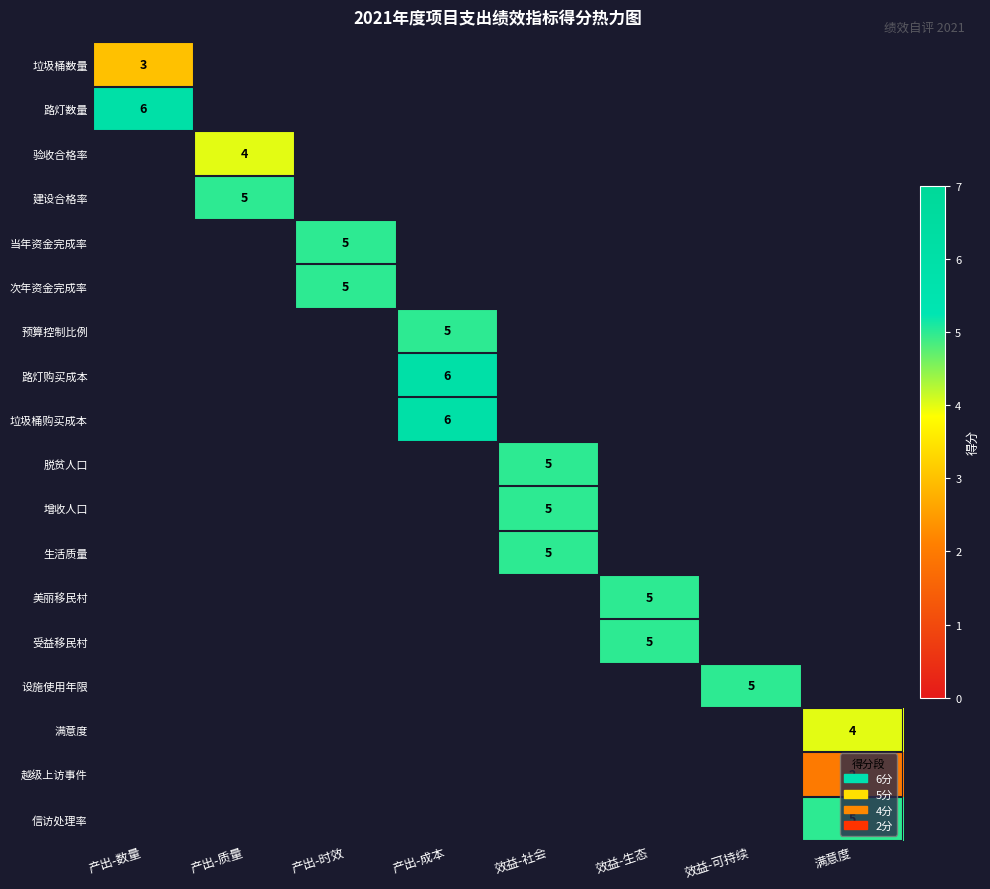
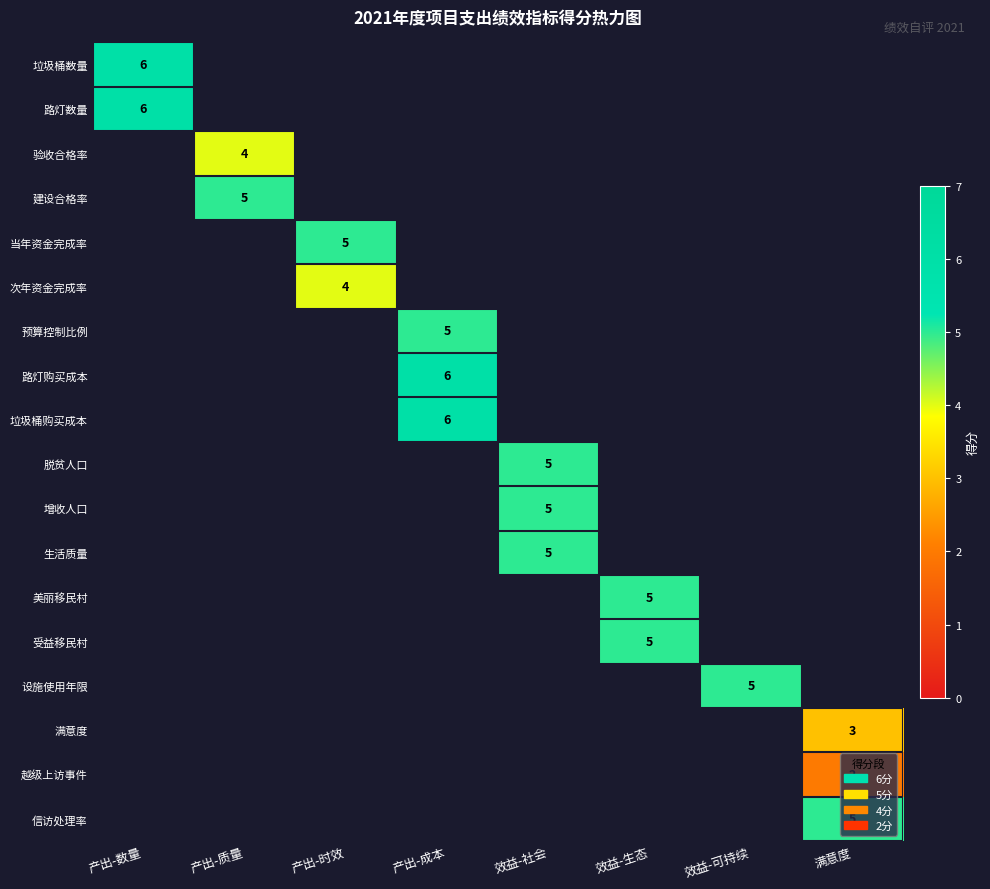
垃圾桶数量, 产出-数量: 3 -> 6
次年资金完成率, 产出-时效: 5 -> 4
满意度, 满意度: 4 -> 3
